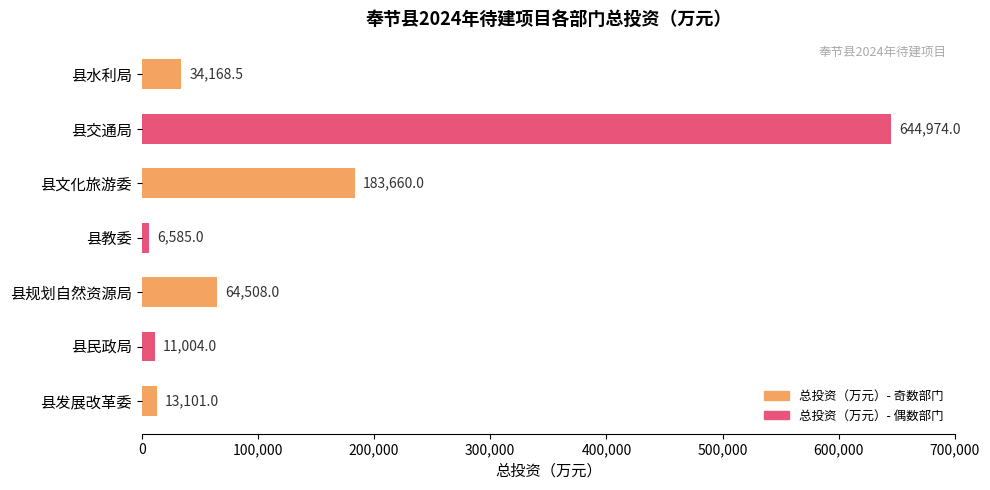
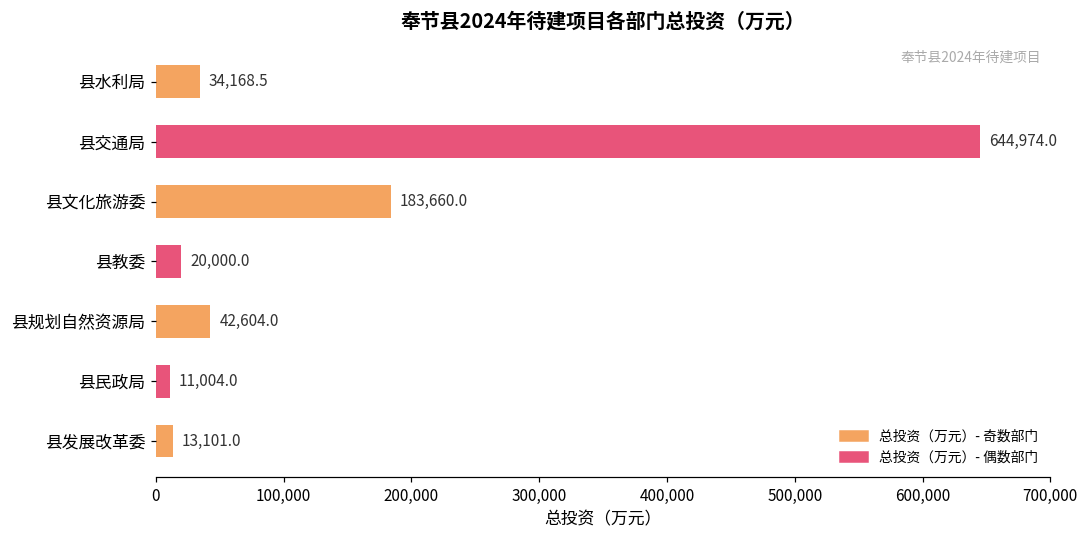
县教委: 6,585.0 -> 20,000.0
县规划自然资源局: 64,508.0 -> 42,604.0
